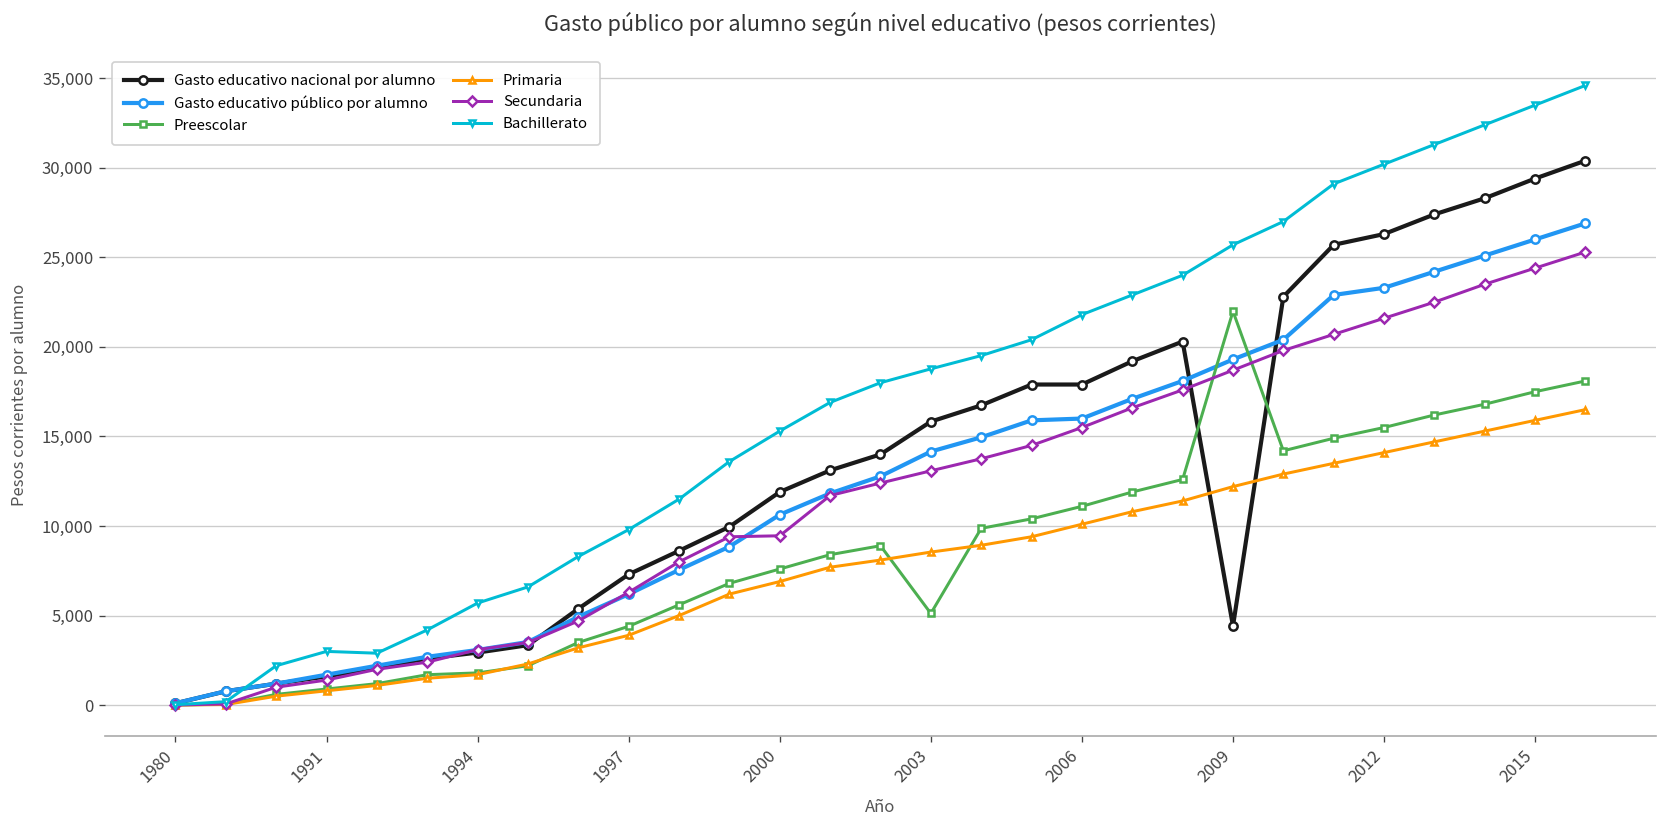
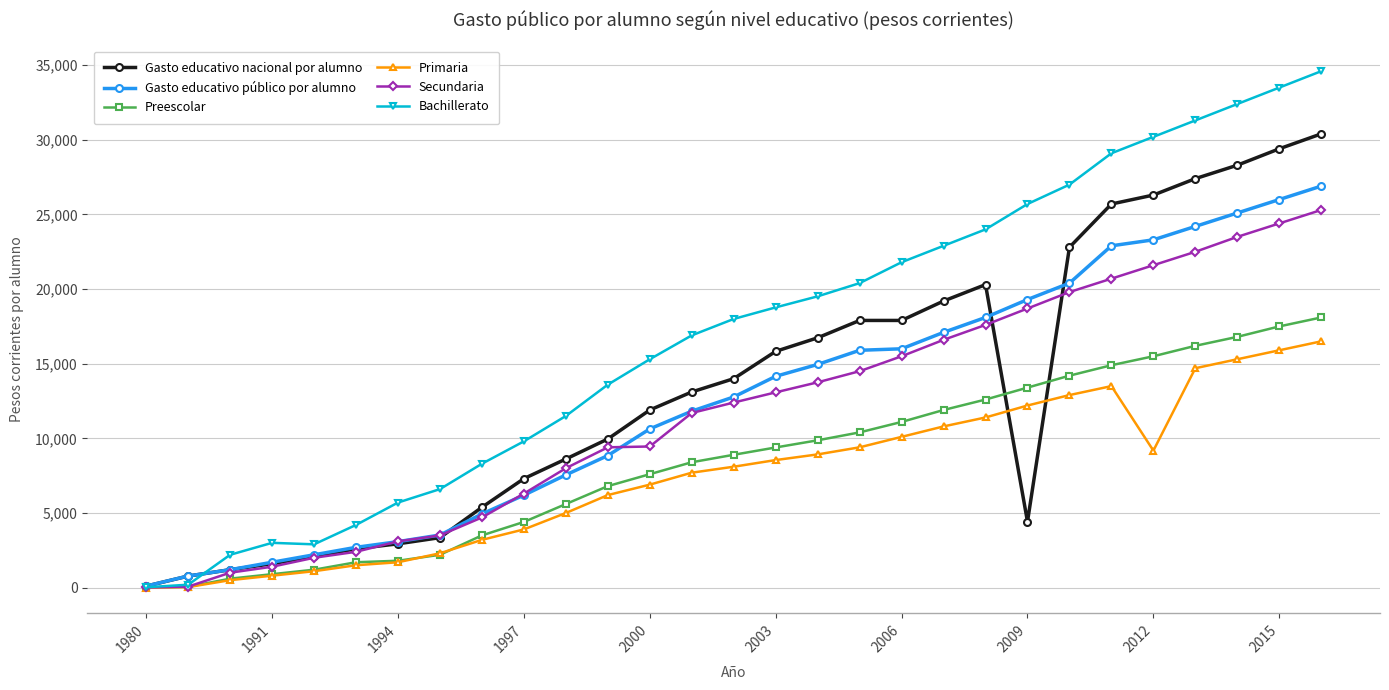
Preescolar, 2003: 5,100 -> 9,400
Preescolar, 2009: 22,000 -> 13,400
Primaria, 2012: 14,100 -> 9,200
